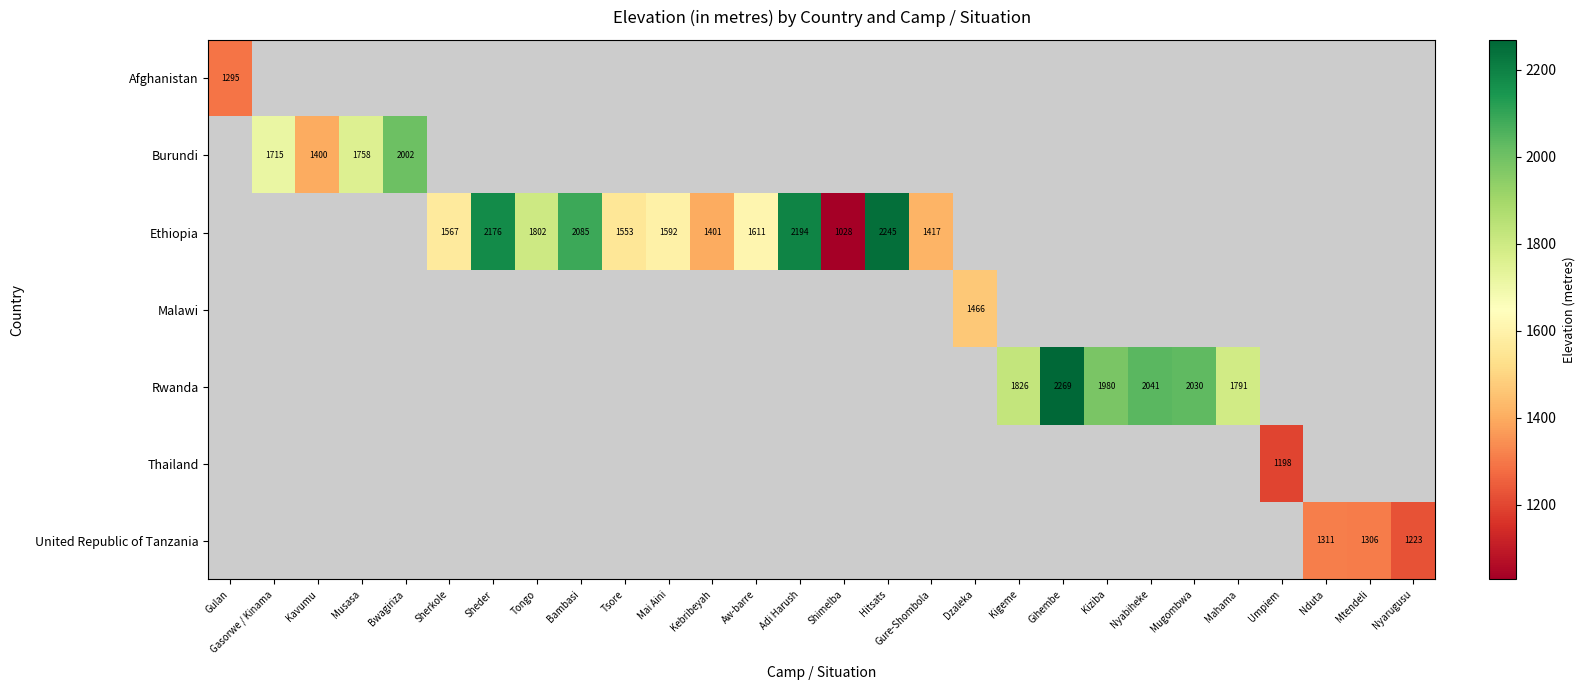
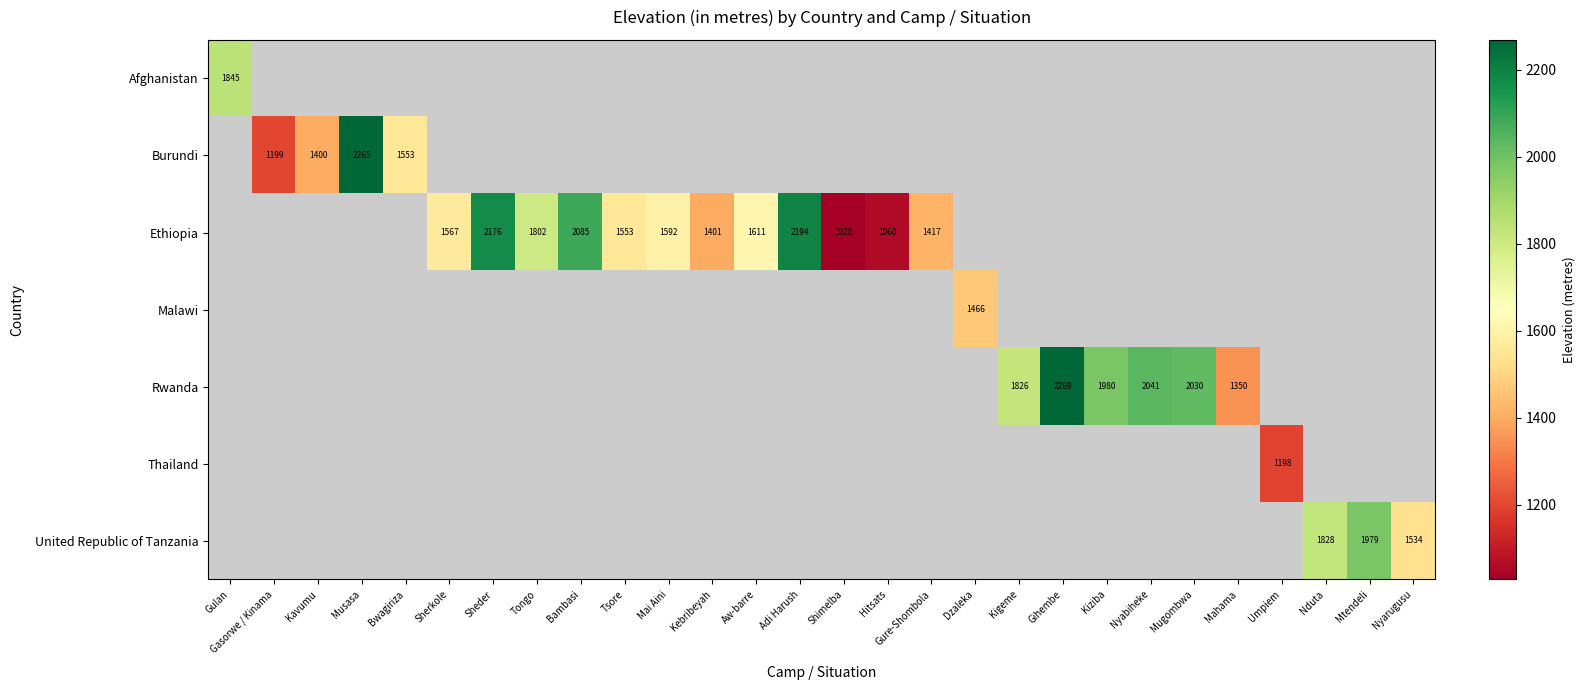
Afghanistan, Gulan: 1295 -> 1845
Burundi, Gasorwe / Kinama: 1715 -> 1199
Burundi, Musasa: 1758 -> 2265
Burundi, Bwagiriza: 2002 -> 1553
Ethiopia, Hitsats: 2245 -> 1060
Rwanda, Mahama: 1791 -> 1350
United Republic of Tanzania, Nduta: 1311 -> 1828
United Republic of Tanzania, Mtendeli: 1306 -> 1979
United Republic of Tanzania, Nyarugusu: 1223 -> 1534
